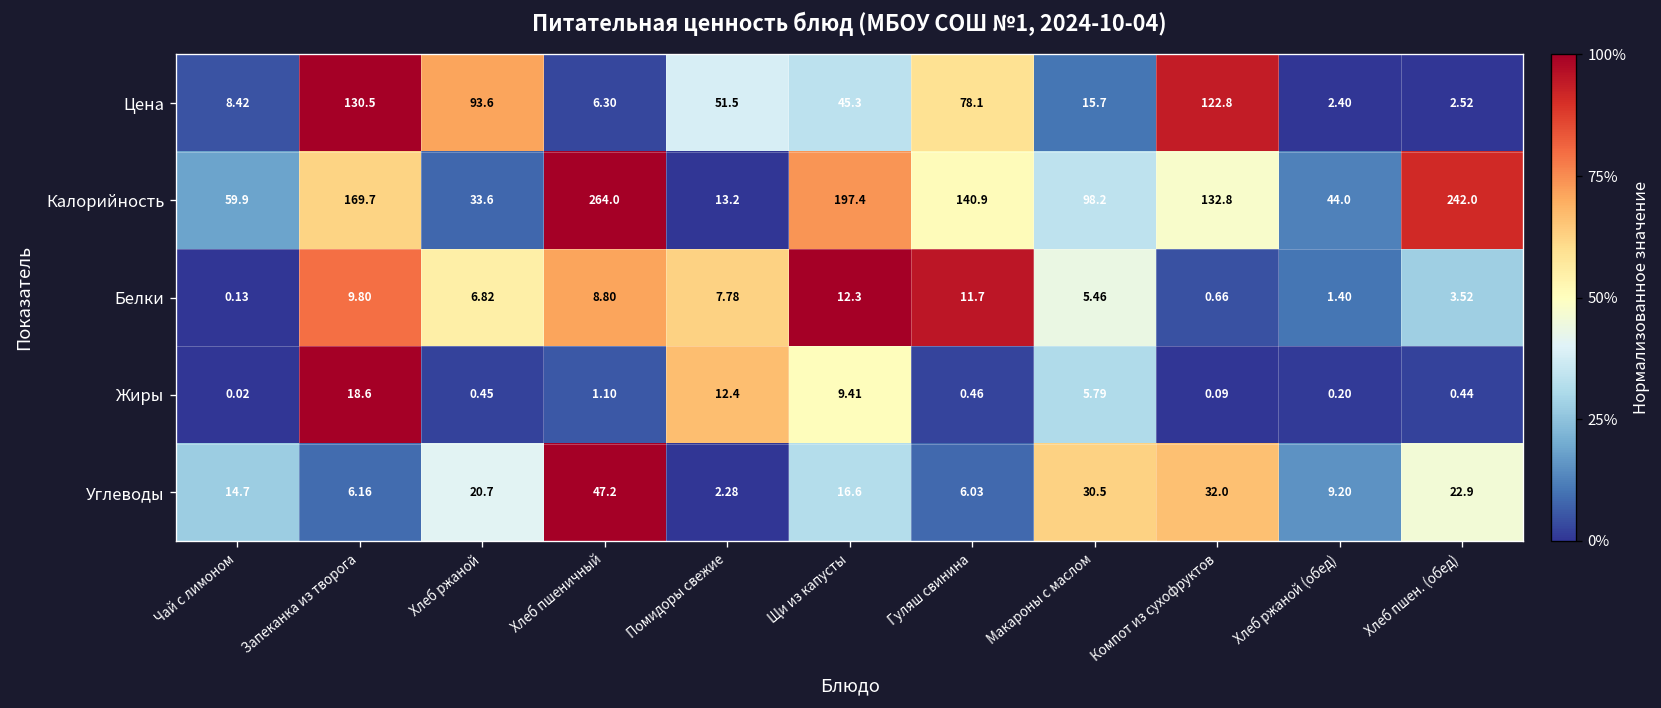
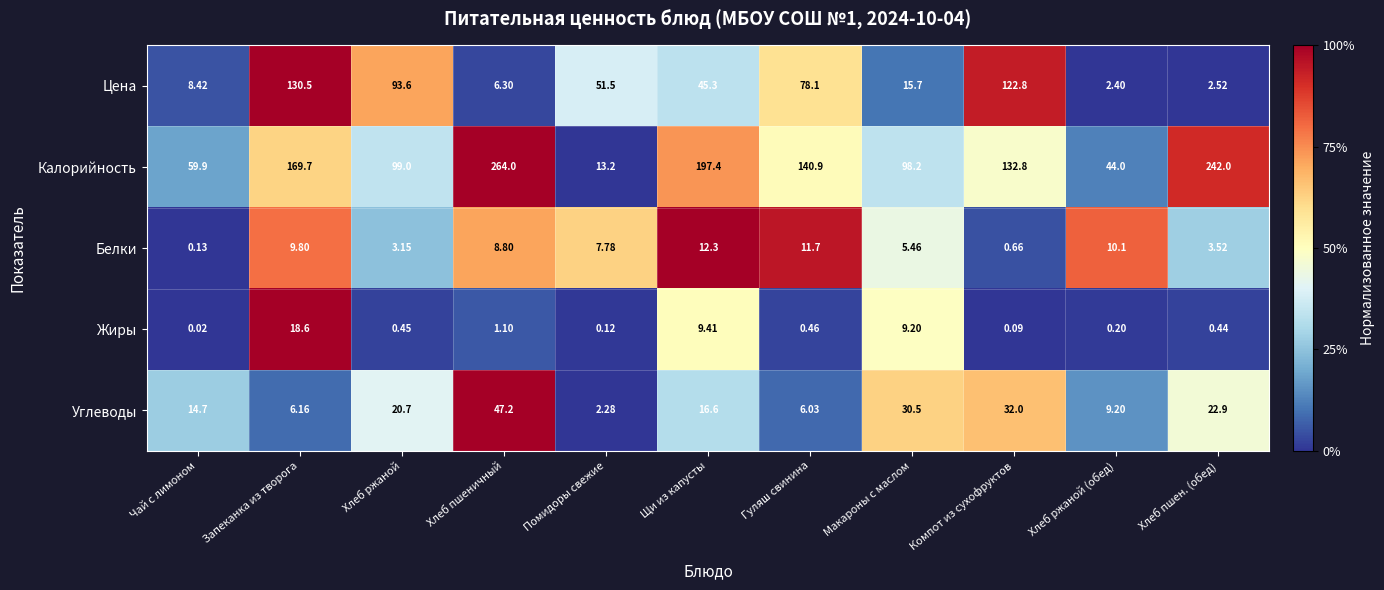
Калорийность, Хлеб ржаной: 33.6 -> 99.0
Белки, Хлеб ржаной: 6.82 -> 3.15
Белки, Хлеб ржаной (обед): 1.40 -> 10.1
Жиры, Помидоры свежие: 12.4 -> 0.12
Жиры, Макароны с маслом: 5.79 -> 9.20
